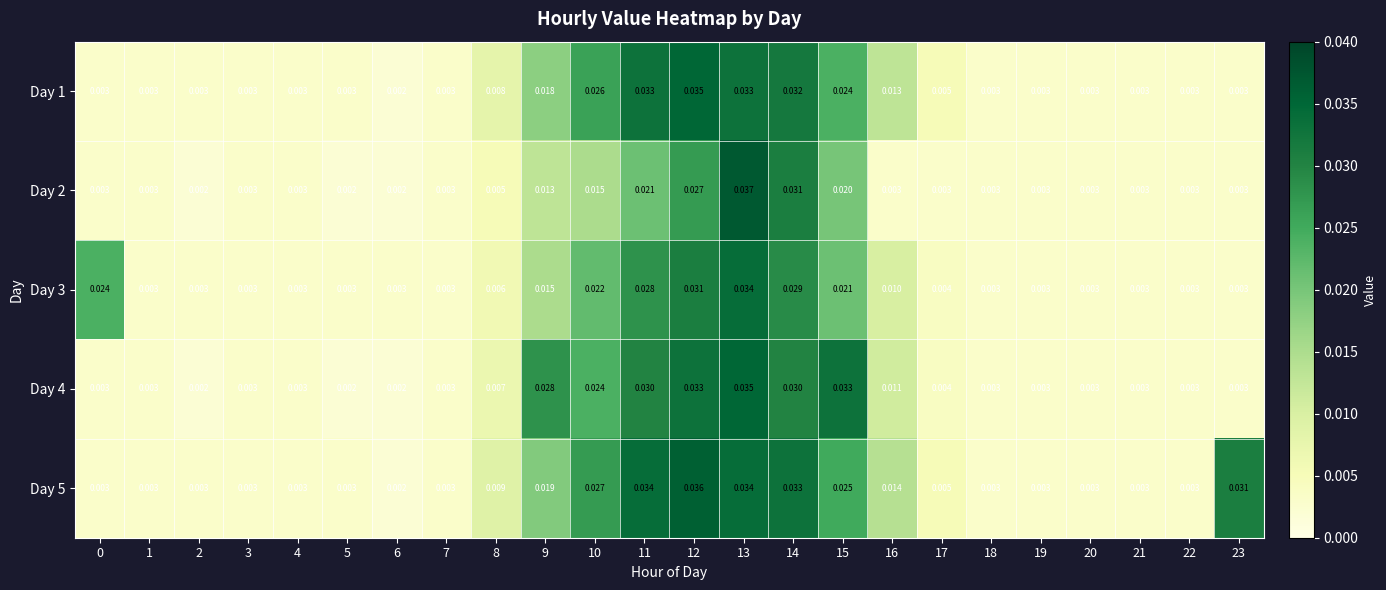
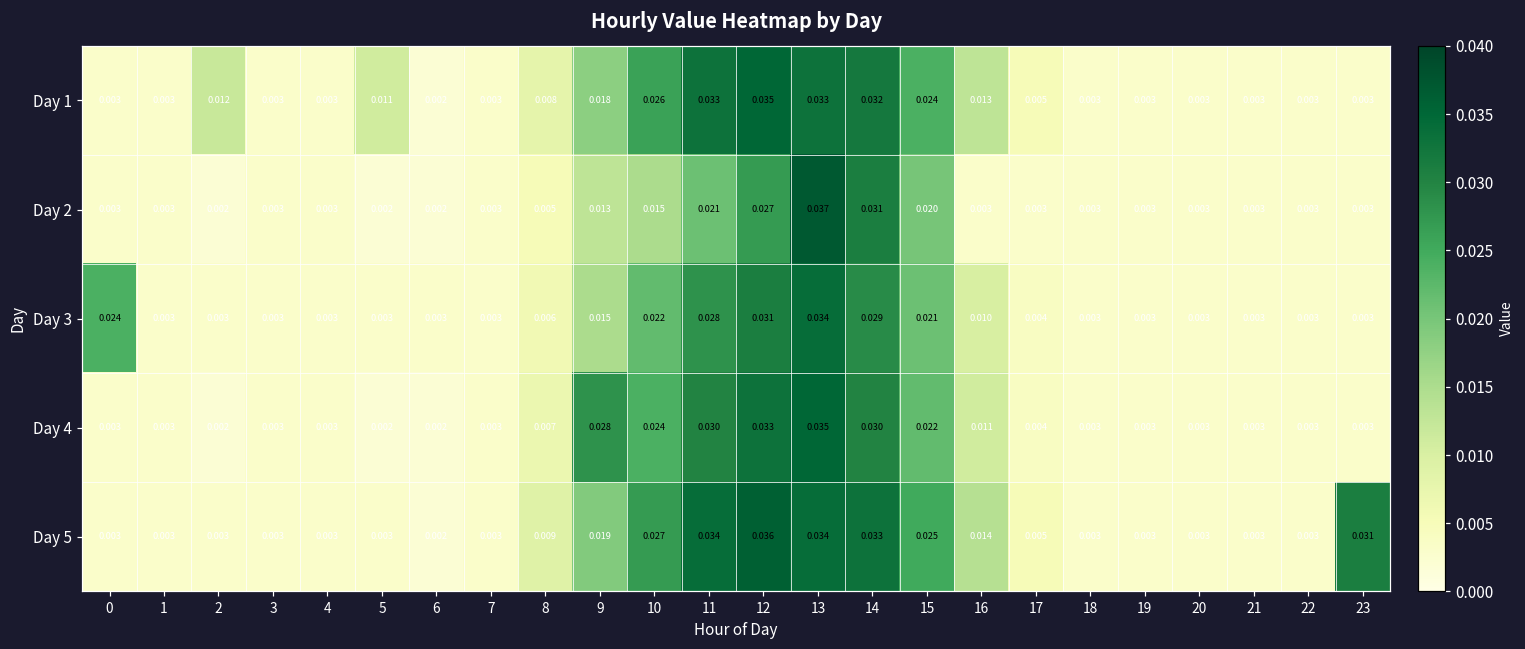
Day 1, 2: 0.003 -> 0.012
Day 1, 5: 0.003 -> 0.011
Day 4, 15: 0.033 -> 0.022
